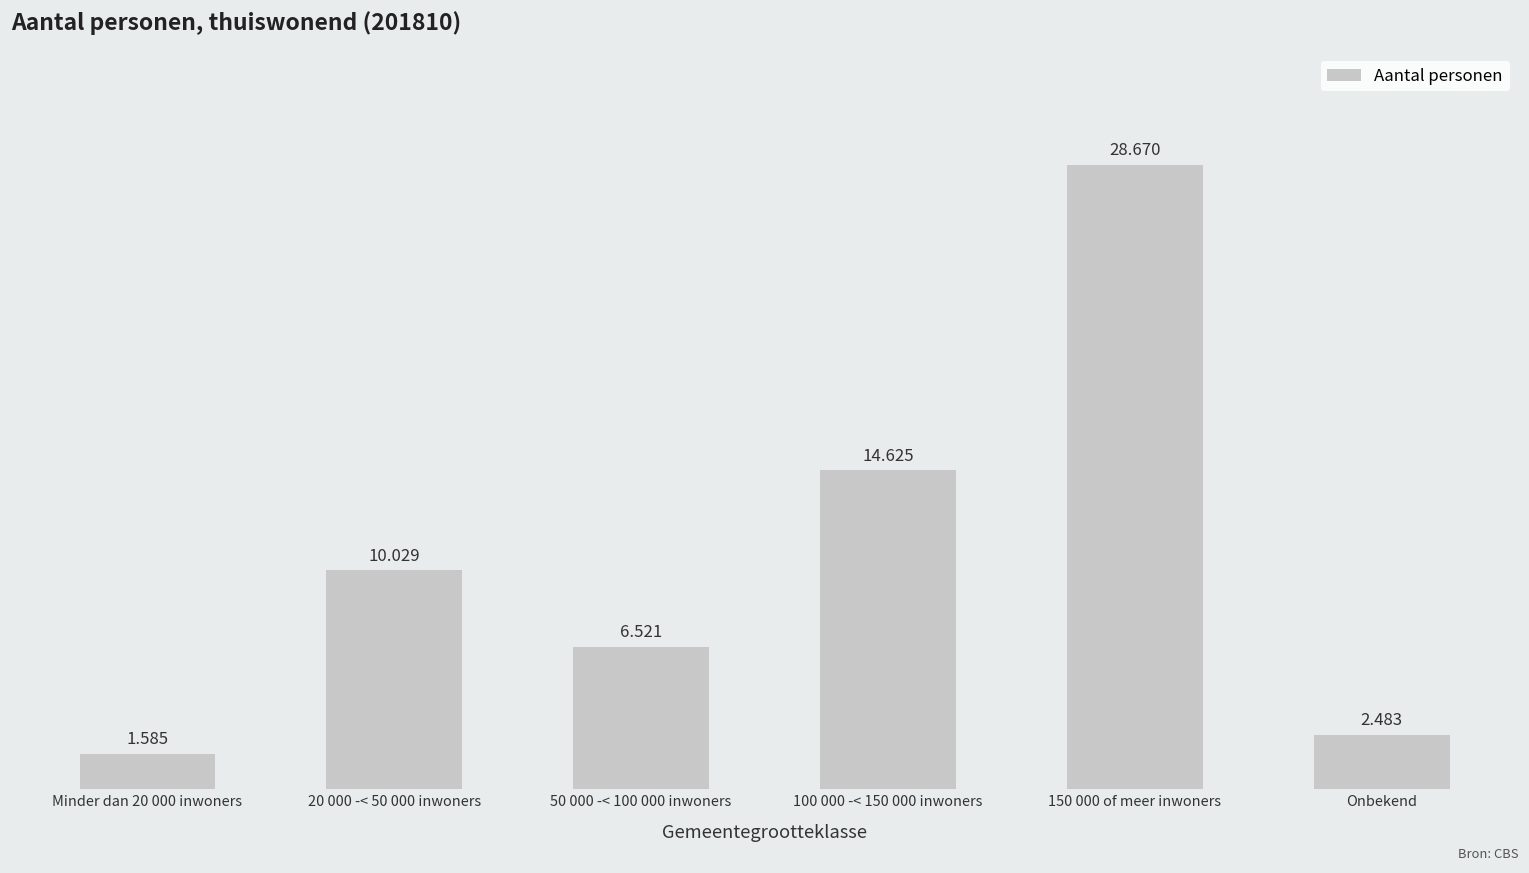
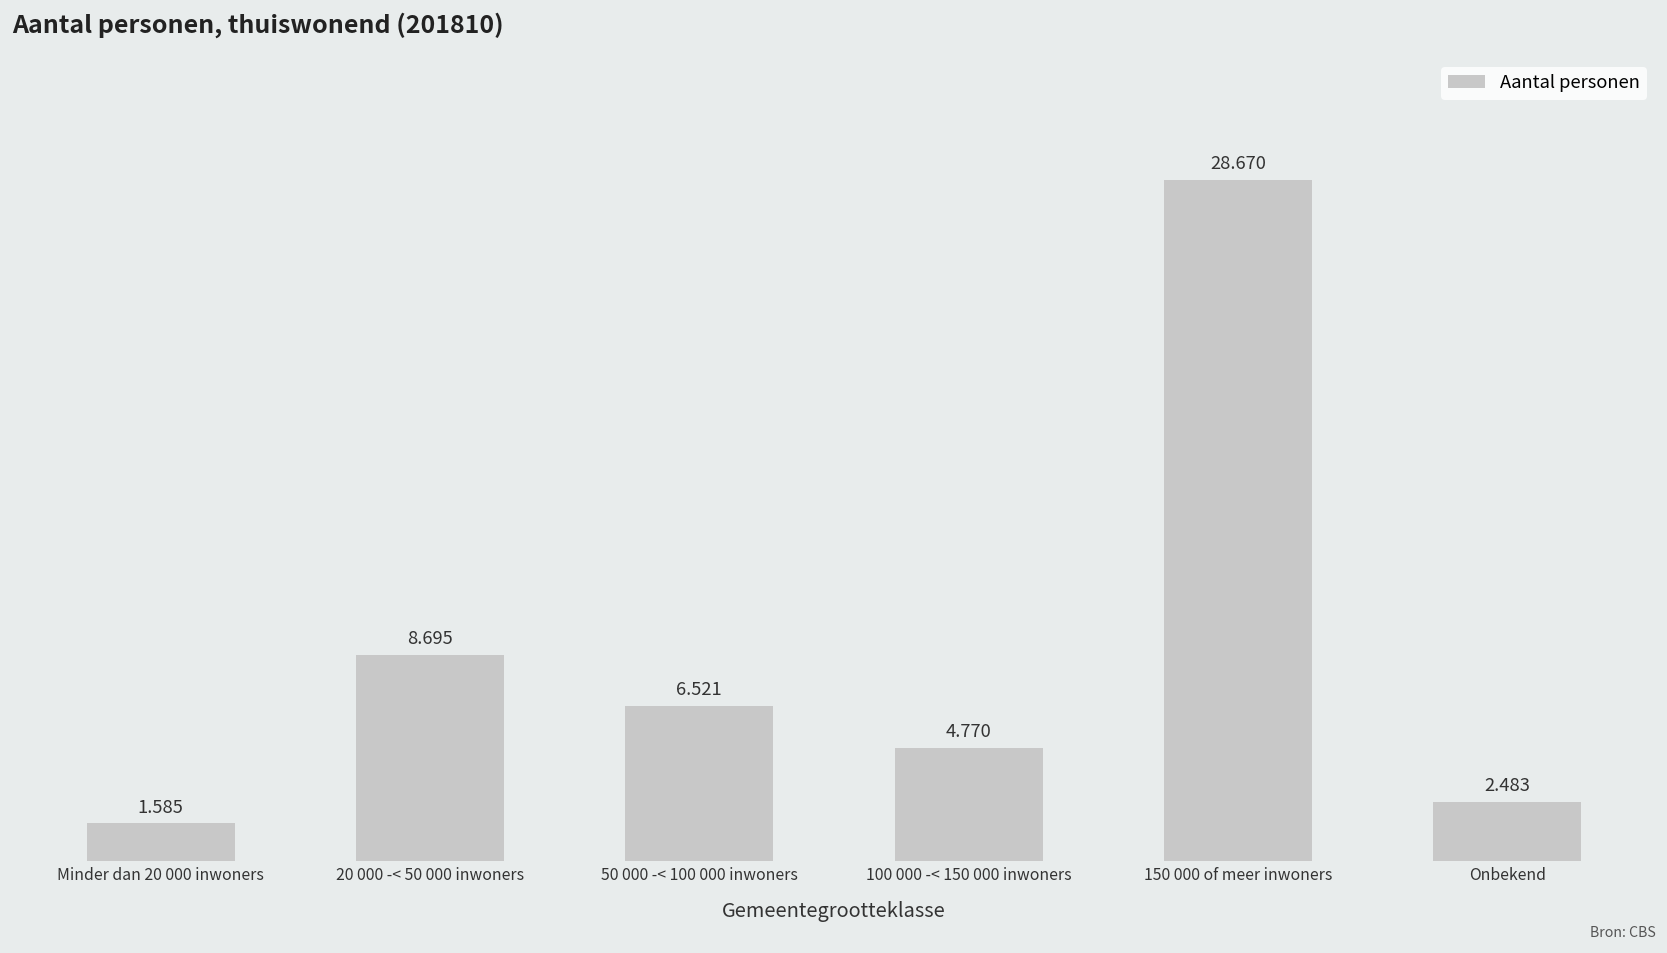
20 000 -< 50 000 inwoners: 10.029 -> 8.695
100 000 -< 150 000 inwoners: 14.625 -> 4.770
